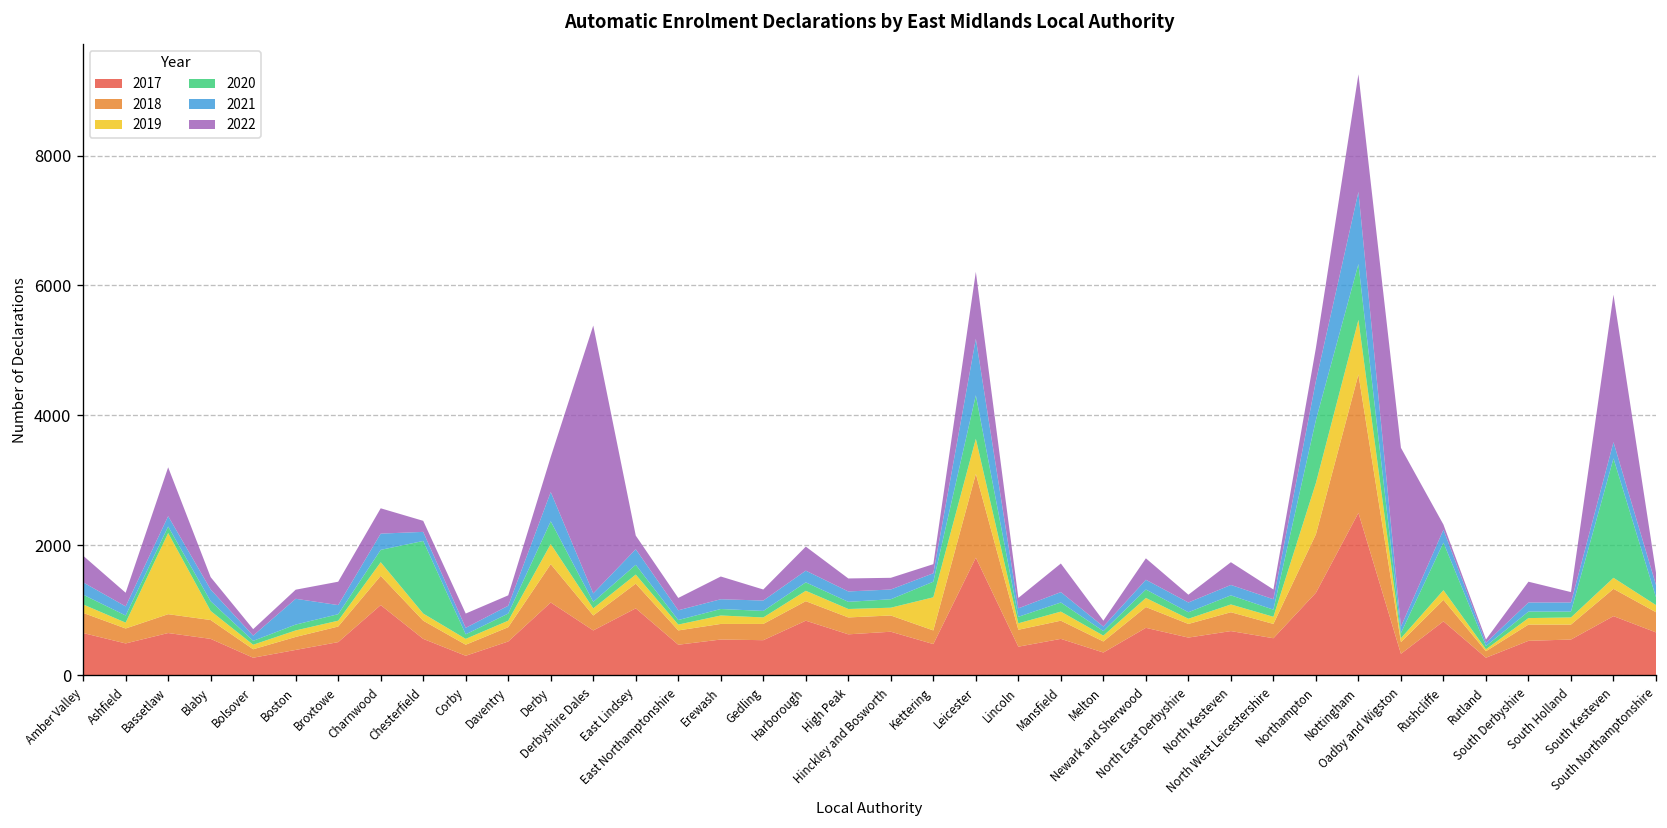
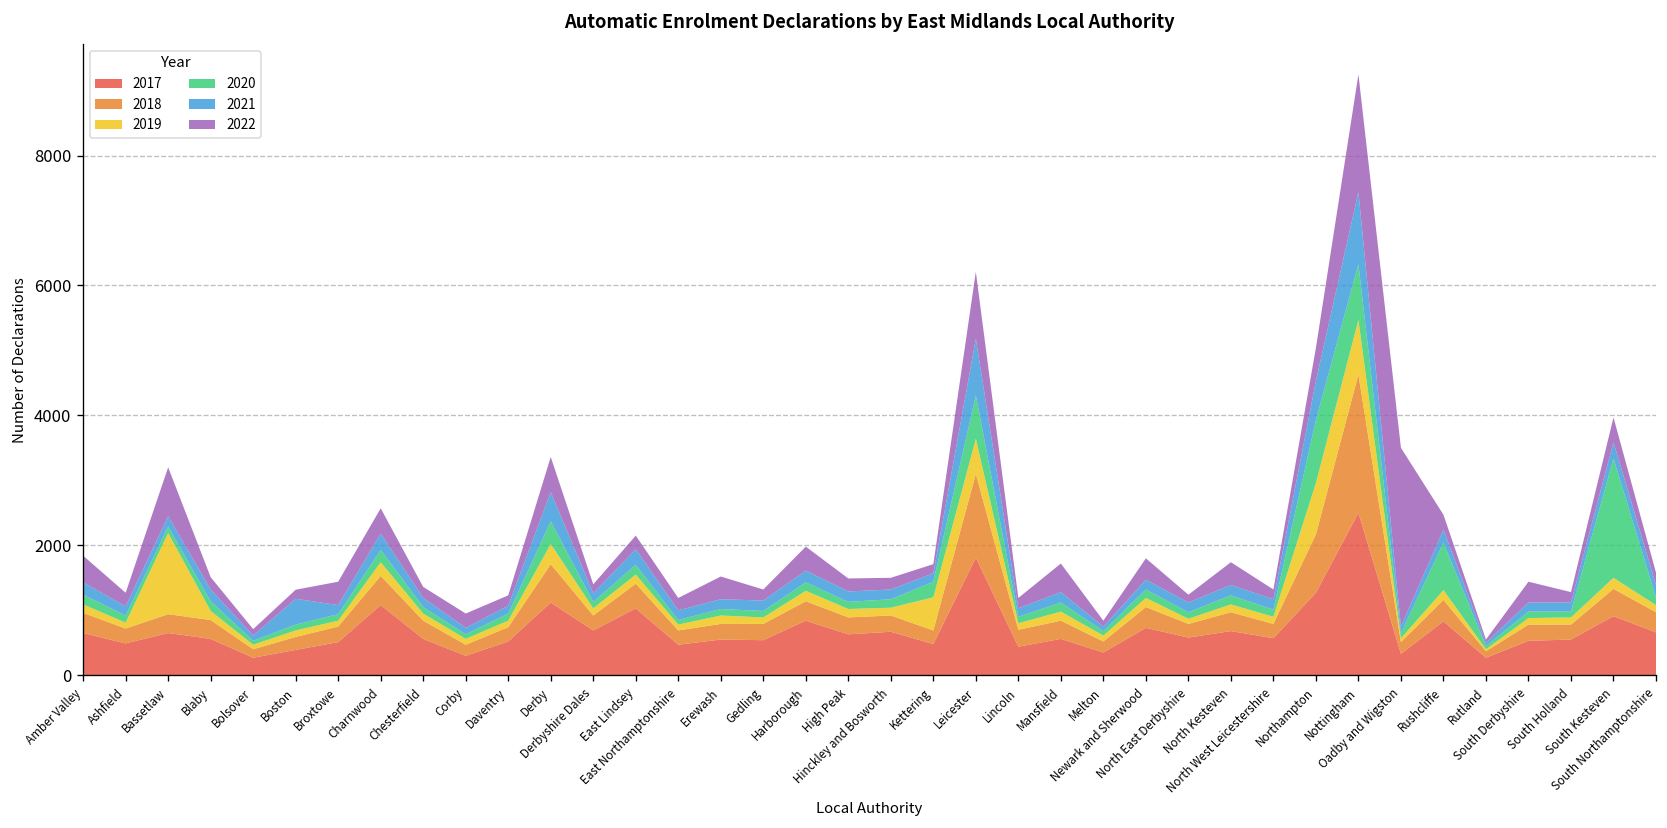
2020, Chesterfield: 1100 -> 100
2022, Derbyshire Dales: 4100 -> 100
2022, Rushcliffe: 100 -> 200
2022, South Kesteven: 2300 -> 400
